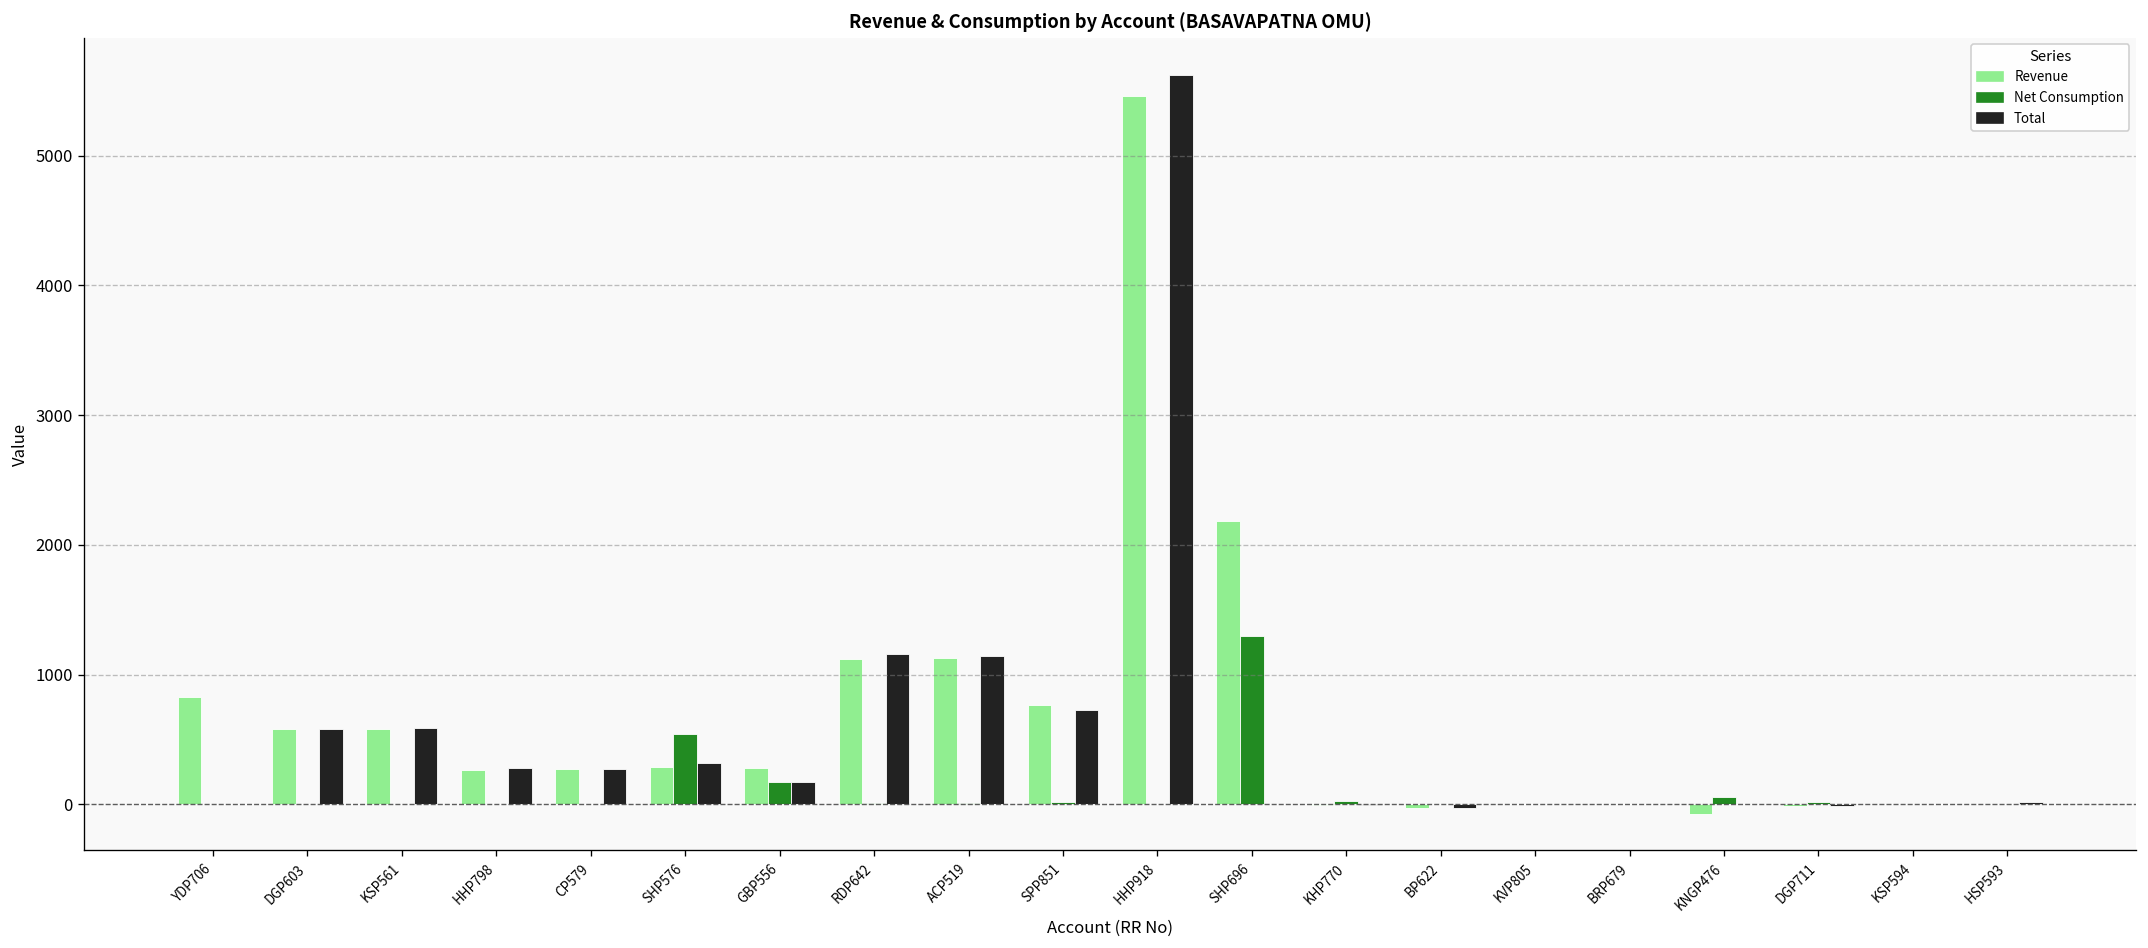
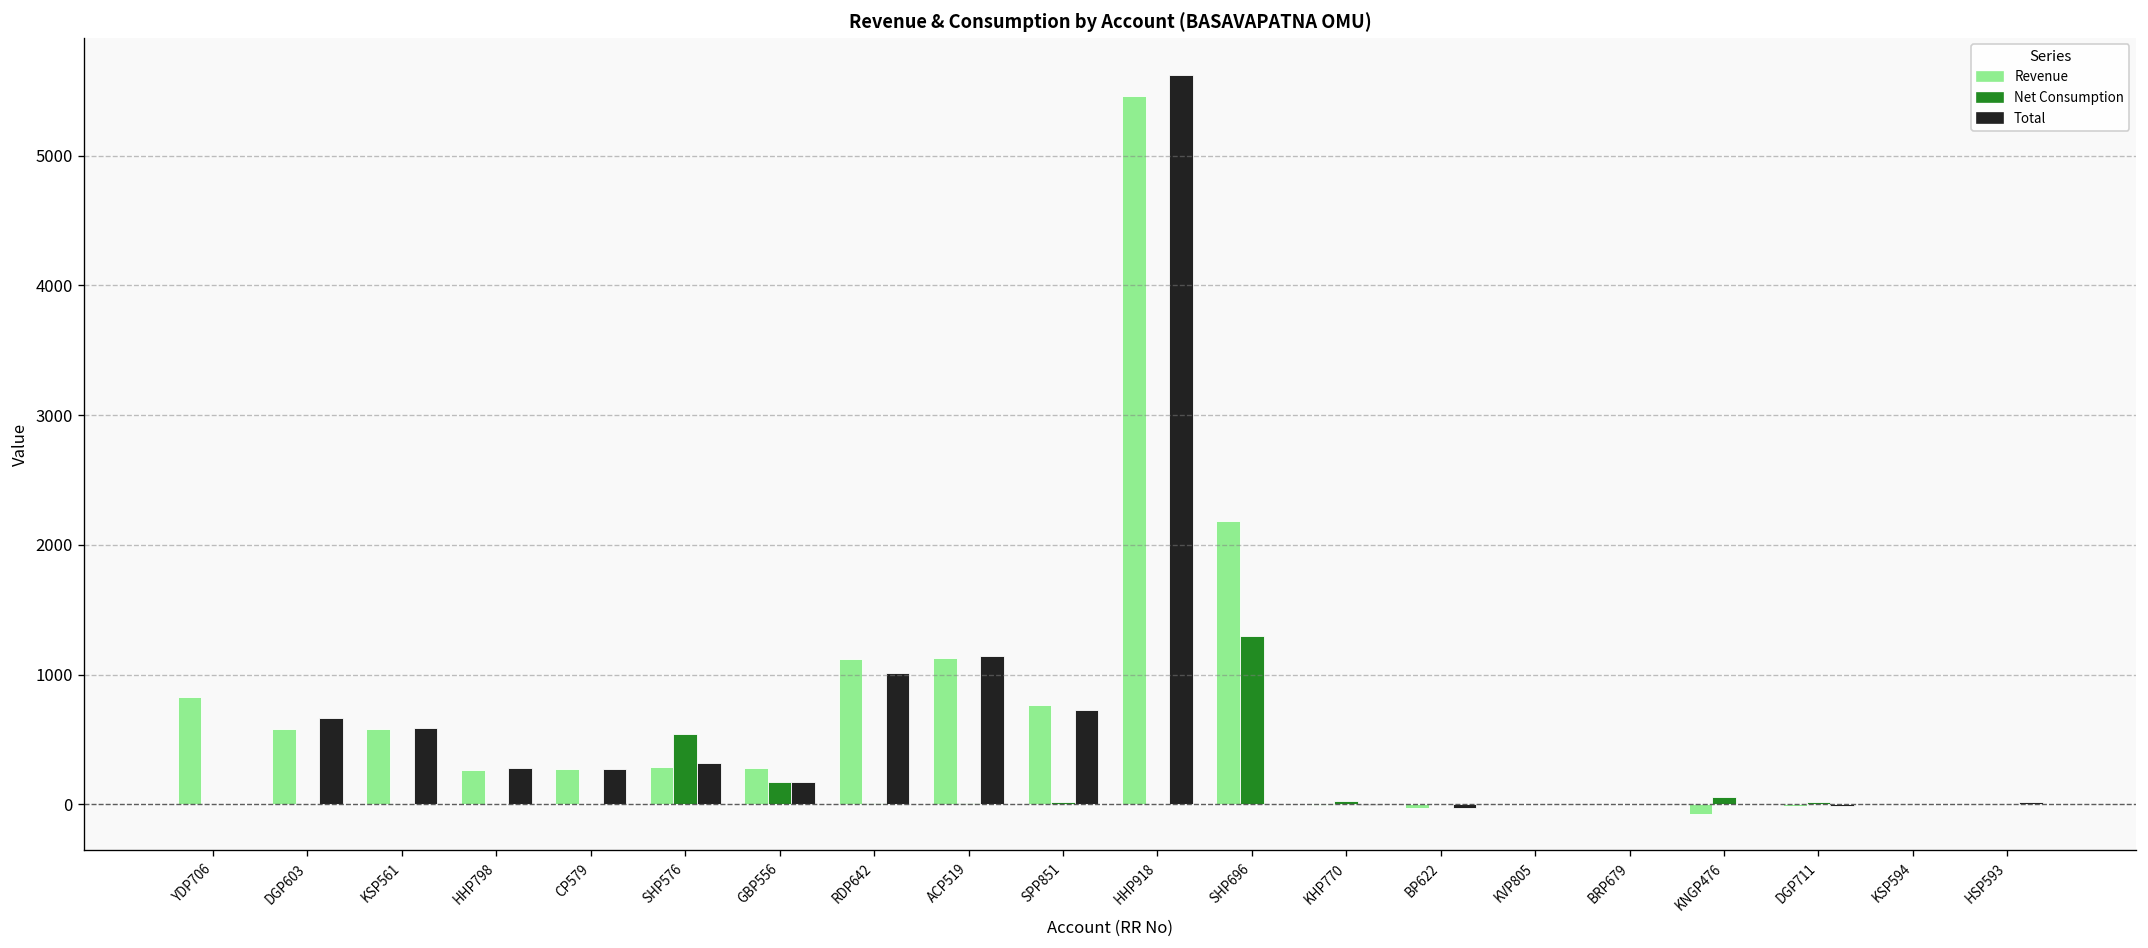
Total, DGP603: 580 -> 670
Total, RDP642: 1160 -> 1010
